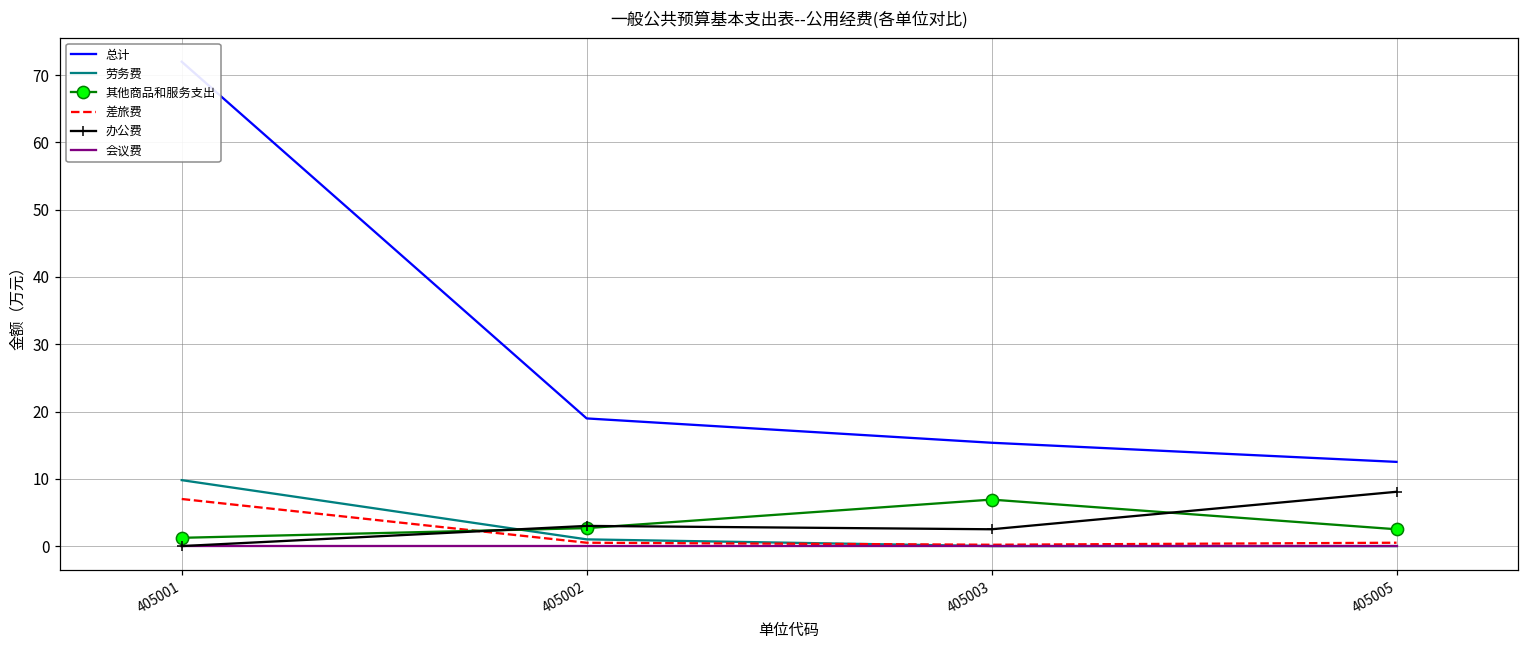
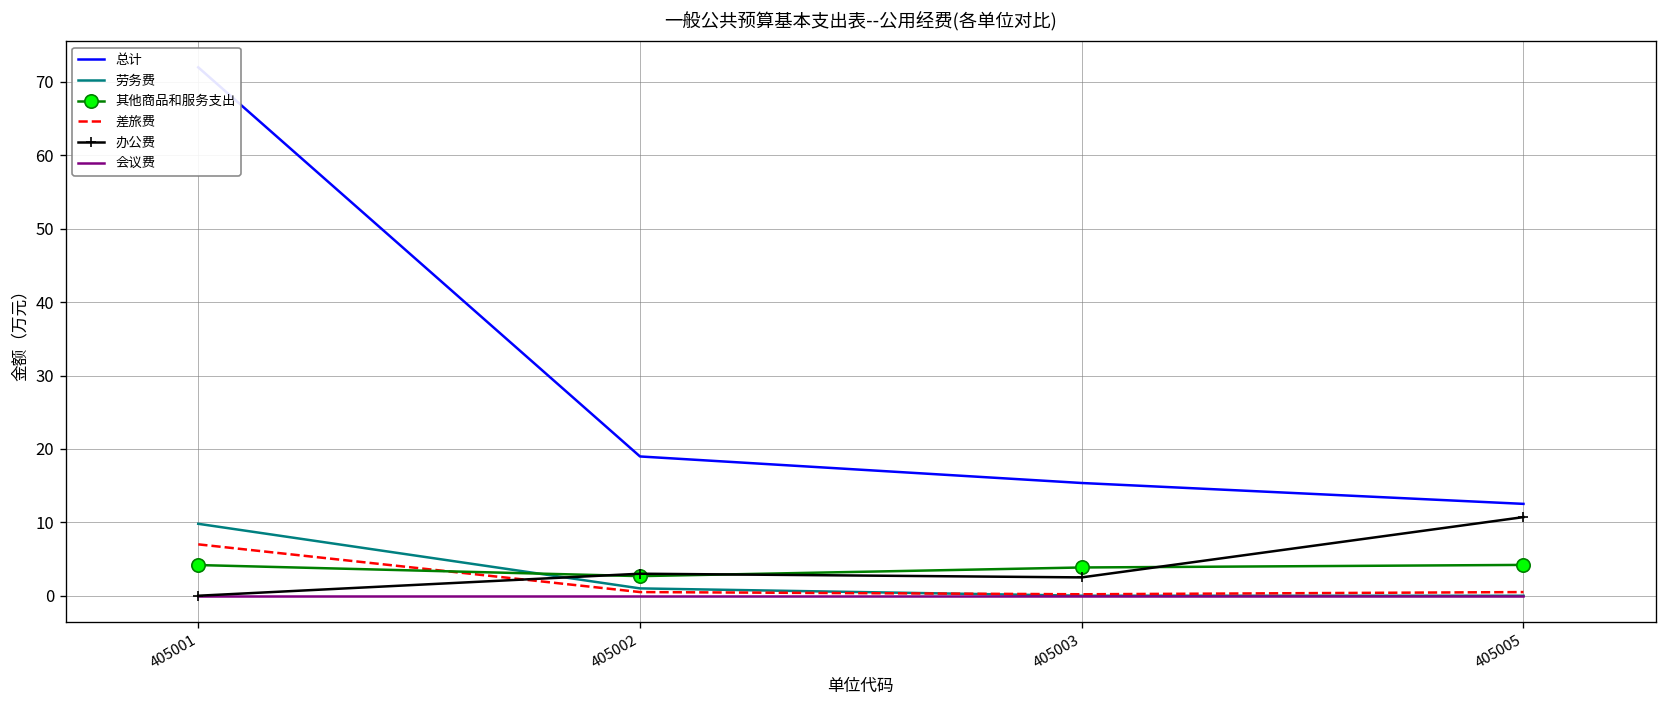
其他商品和服务支出, 405001: 1 -> 4
其他商品和服务支出, 405003: 7 -> 4
其他商品和服务支出, 405005: 3 -> 4
办公费, 405005: 8 -> 11
